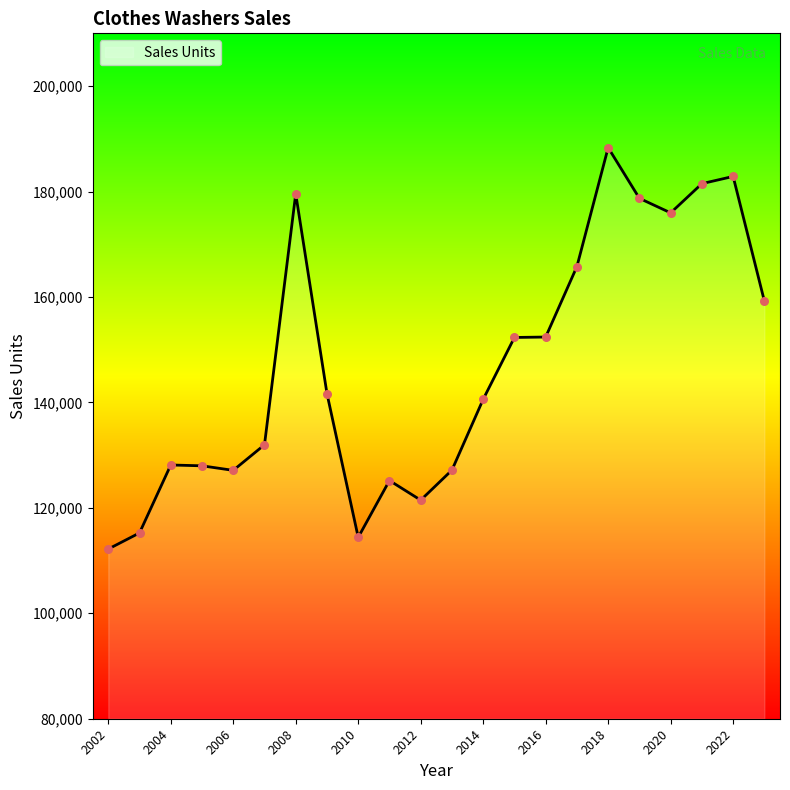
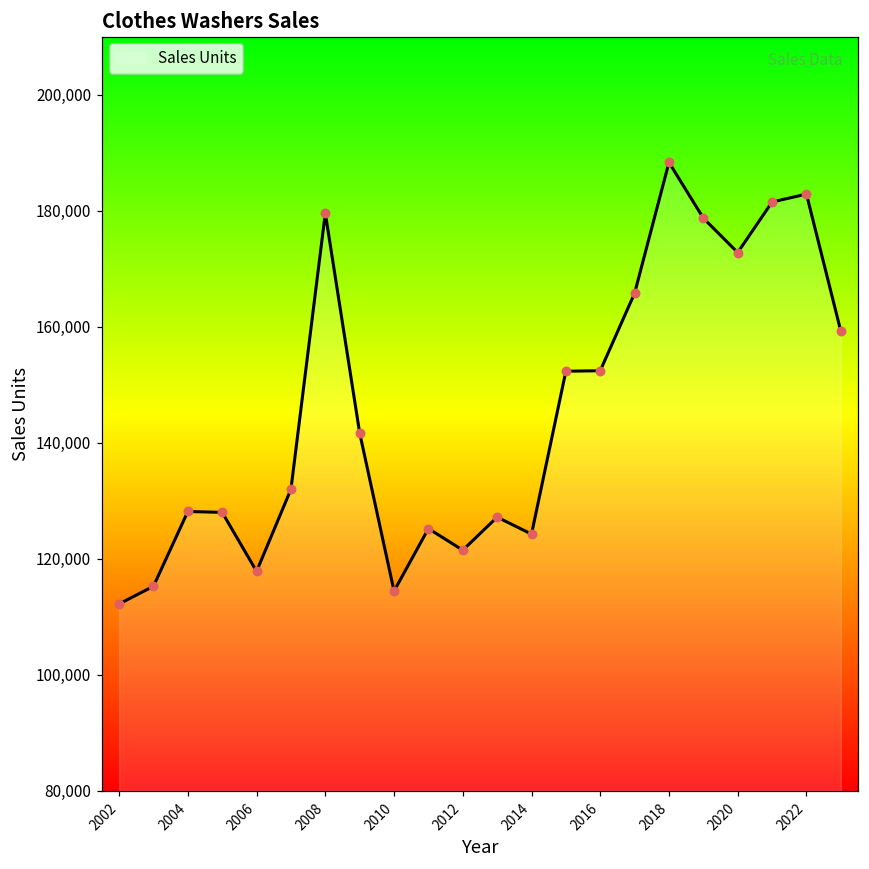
2006: 127,000 -> 118,000
2014: 141,000 -> 124,000
2020: 176,000 -> 173,000
